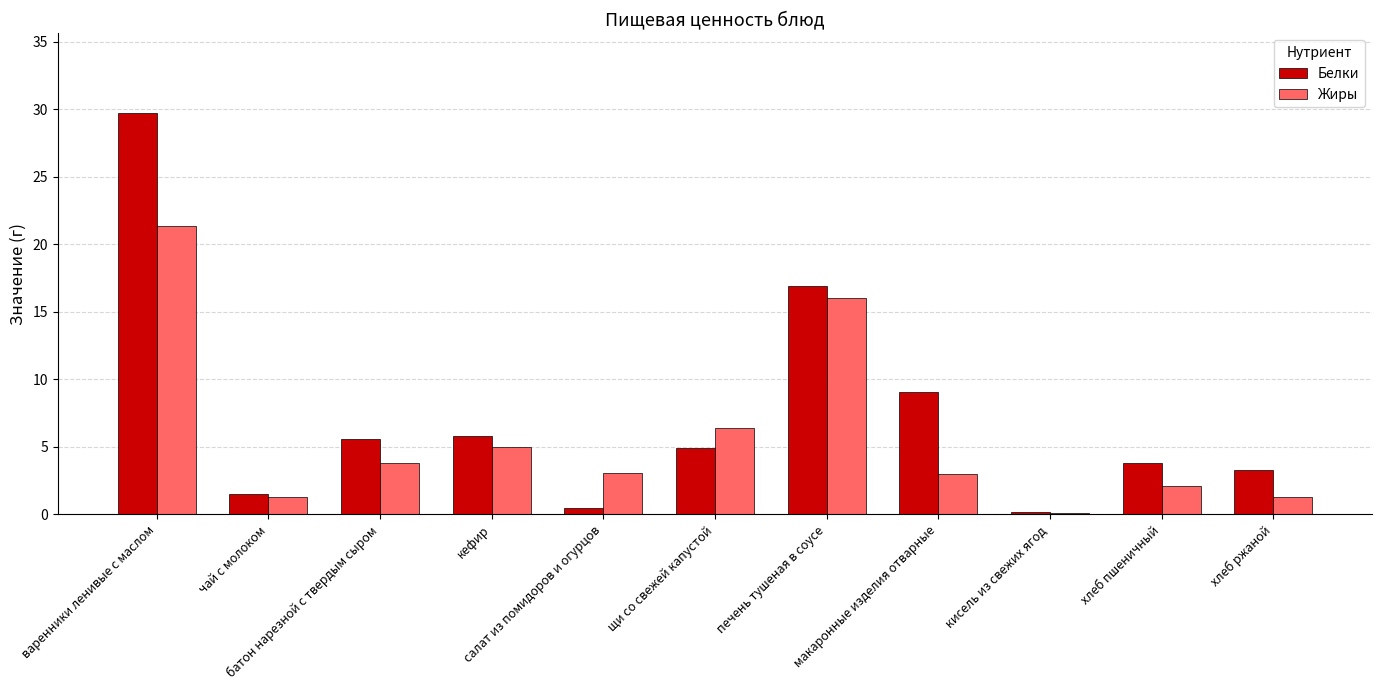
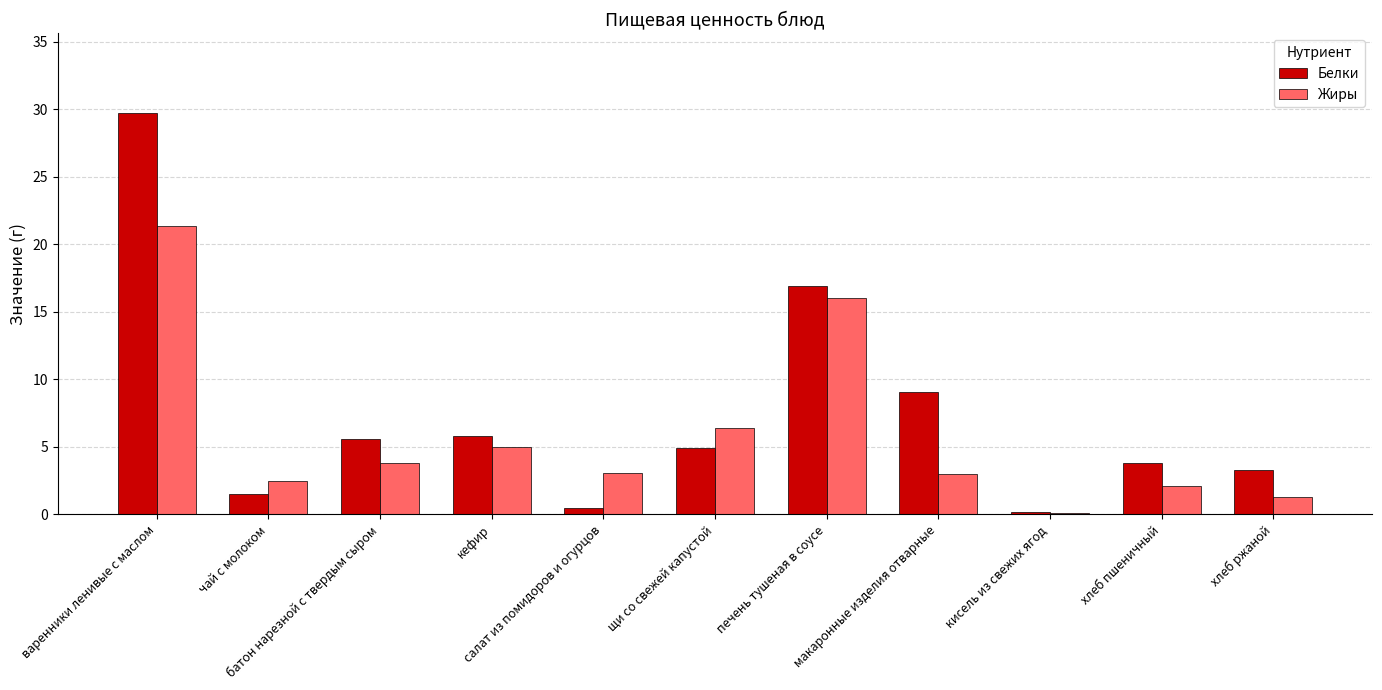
Жиры, чай с молоком: 1.3 -> 2.5
